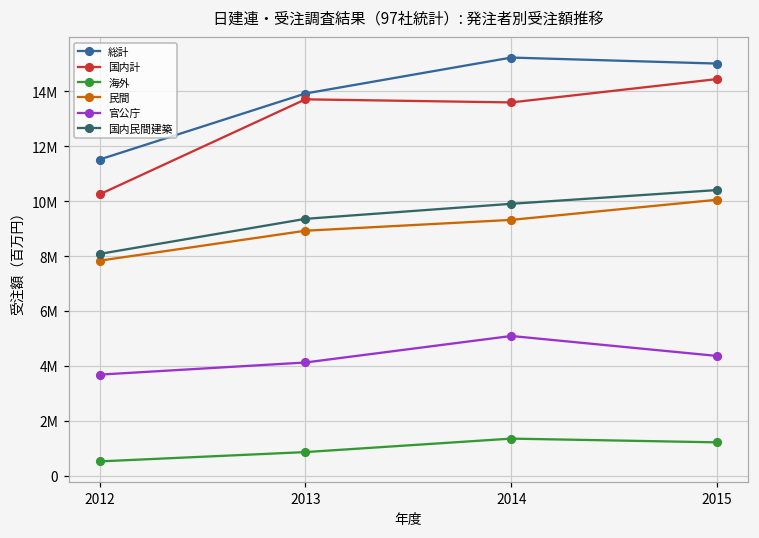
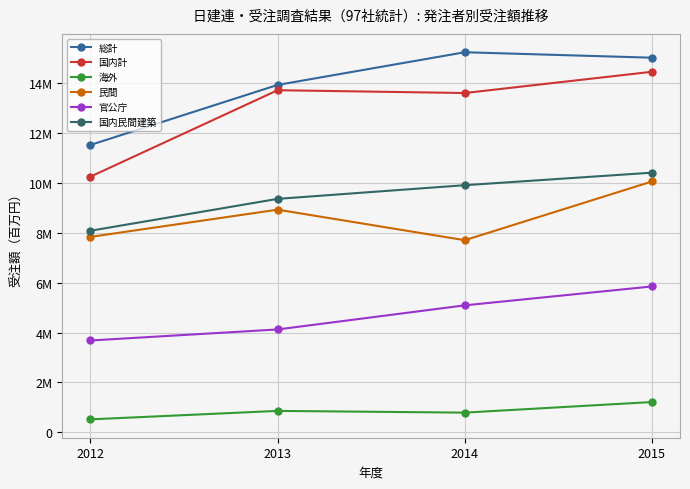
海外, 2014: 1400000 -> 800000
民間, 2014: 9300000 -> 7700000
官公庁, 2015: 4400000 -> 5800000
